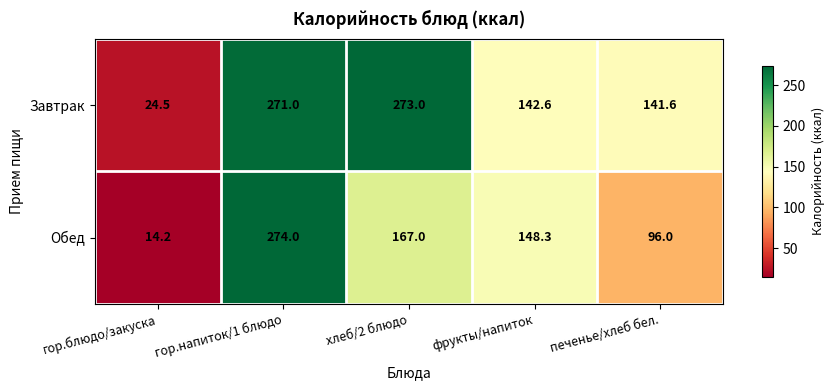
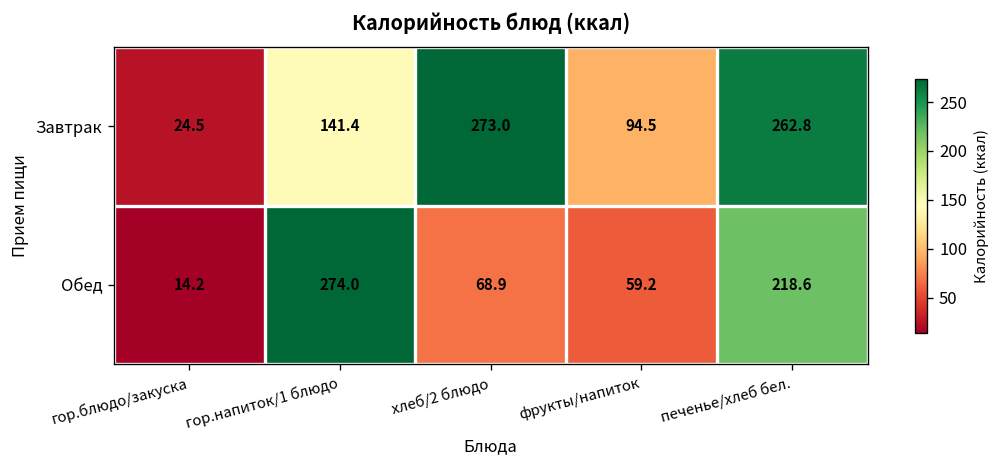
Завтрак, гор.напиток/1 блюдо: 271.0 -> 141.4
Завтрак, фрукты/напиток: 142.6 -> 94.5
Завтрак, печенье/хлеб бел.: 141.6 -> 262.8
Обед, хлеб/2 блюдо: 167.0 -> 68.9
Обед, фрукты/напиток: 148.3 -> 59.2
Обед, печенье/хлеб бел.: 96.0 -> 218.6
